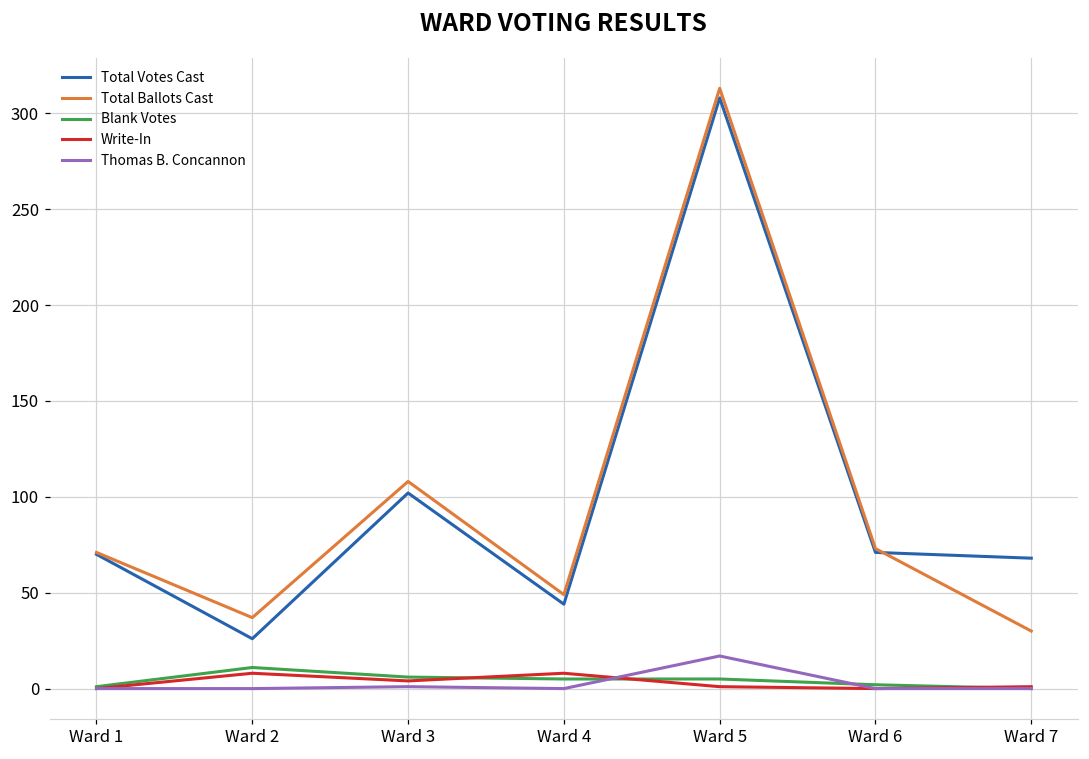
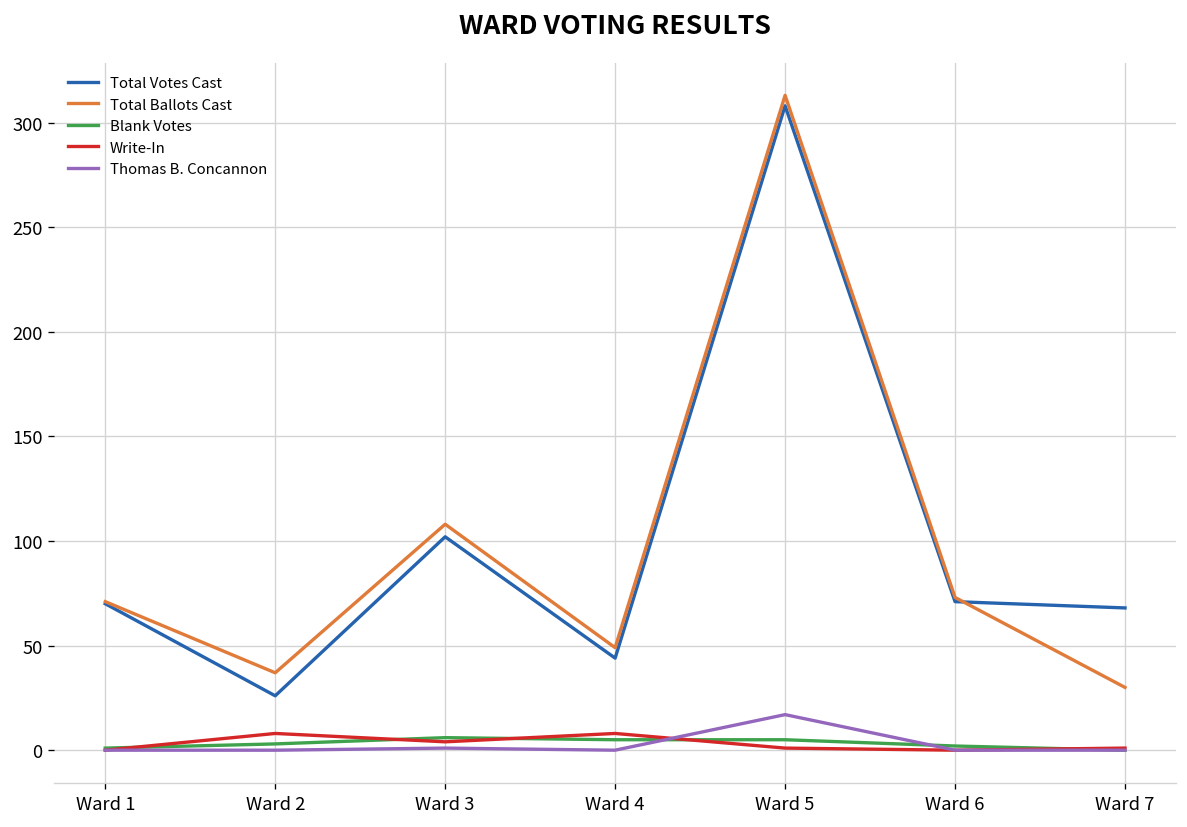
Blank Votes, Ward 2: 11 -> 3
